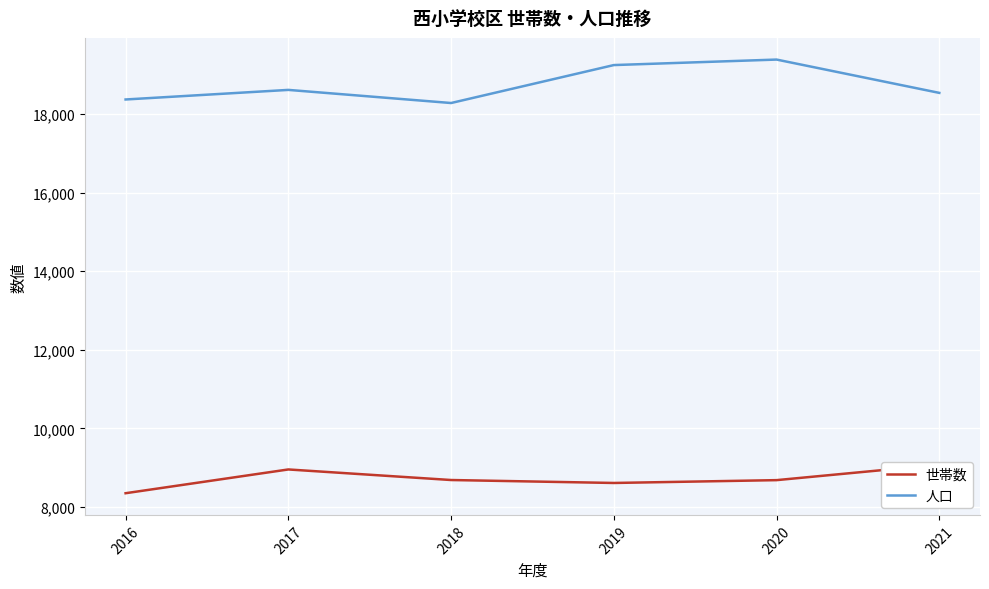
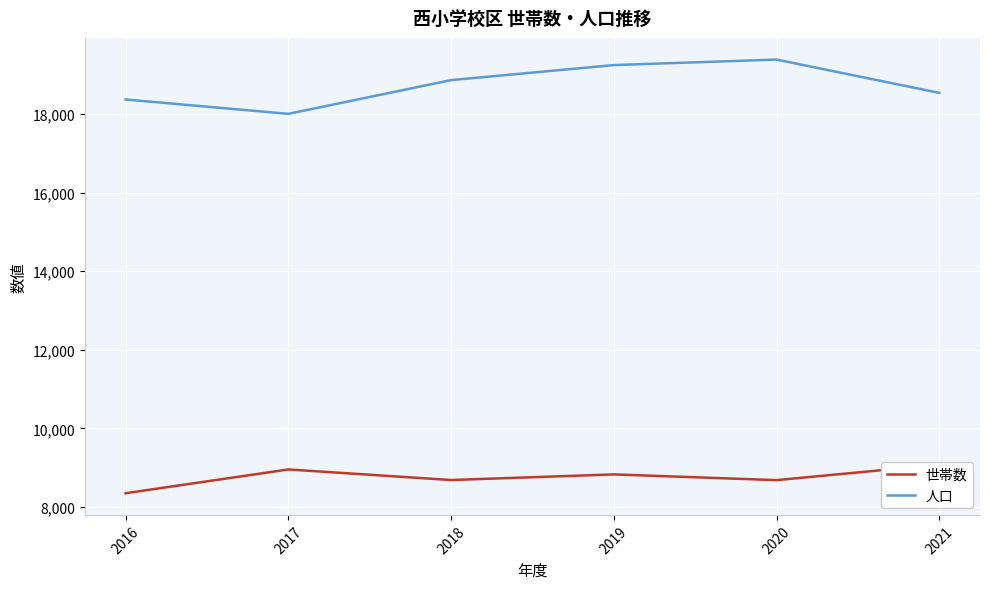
人口, 2017: 18,600 -> 18,000
人口, 2018: 18,300 -> 18,900
世帯数, 2019: 8,600 -> 8,800
